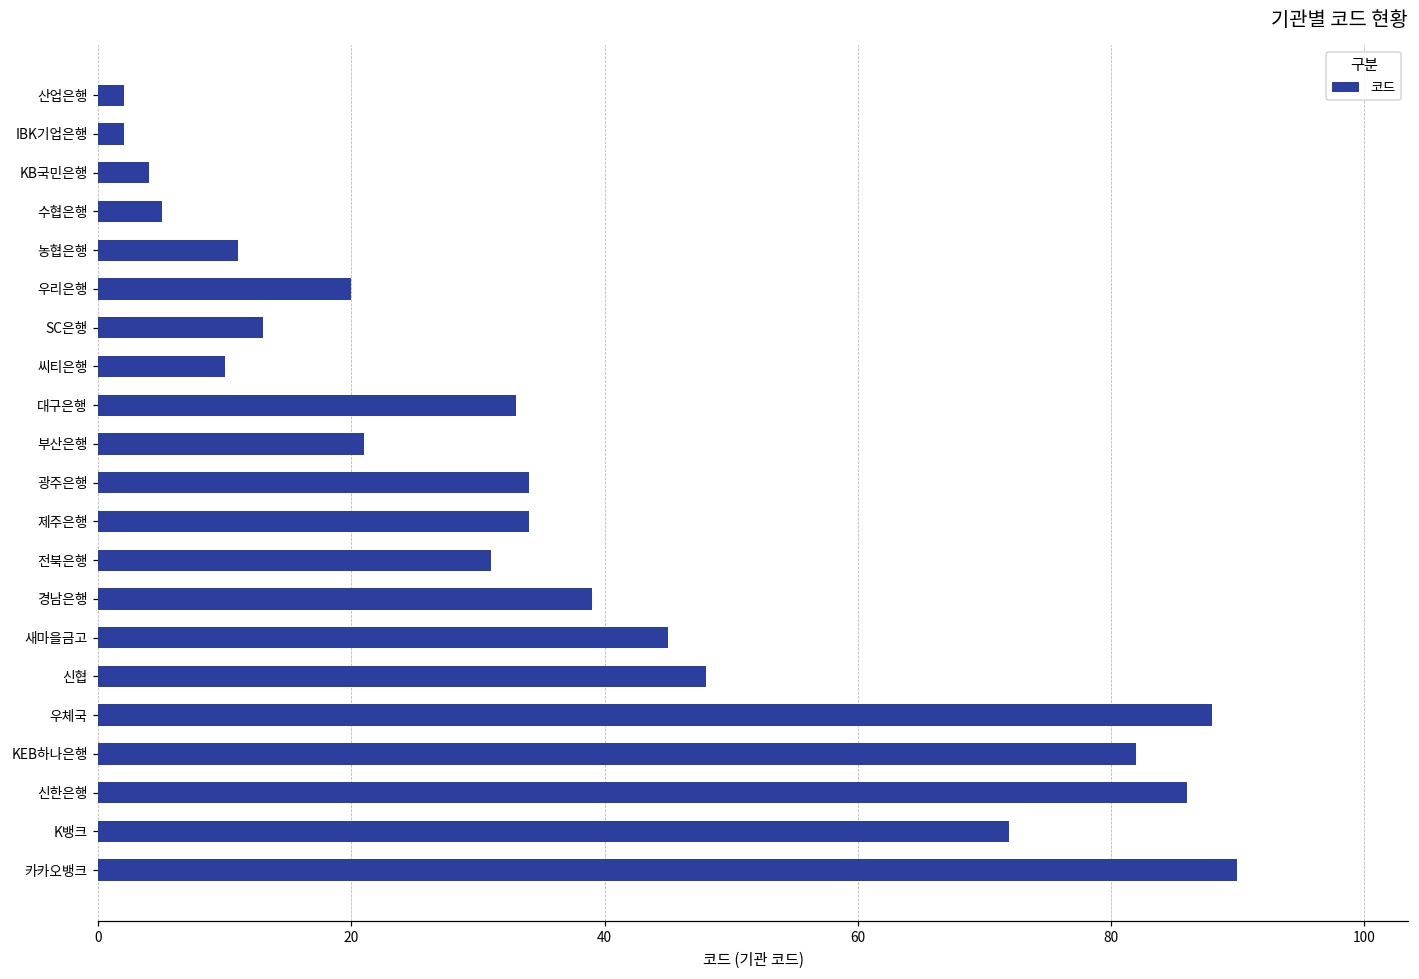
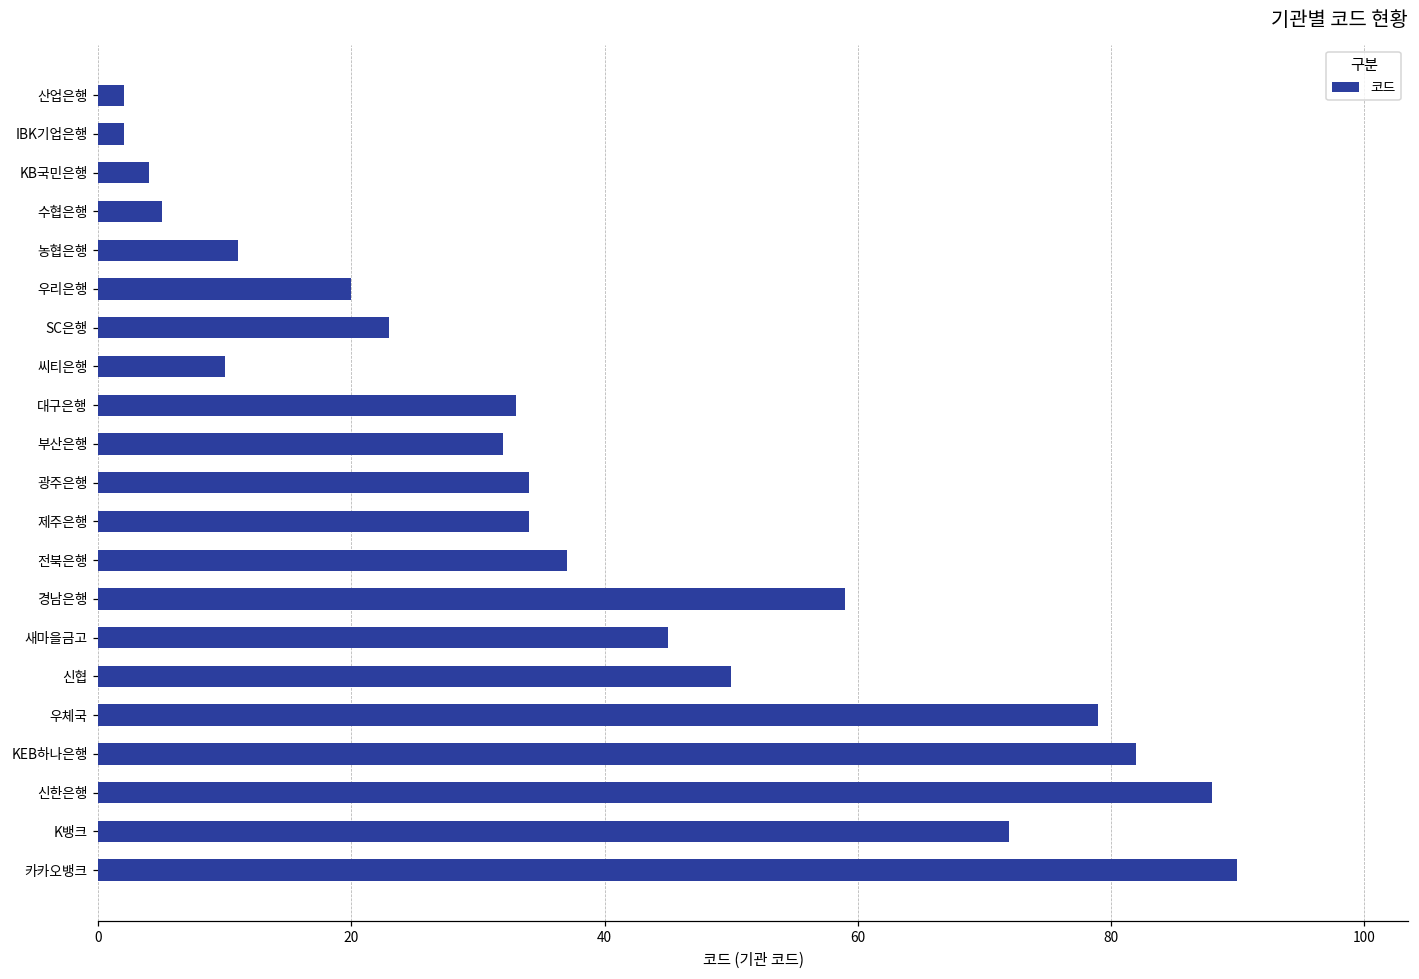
SC은행: 13 -> 23
부산은행: 21 -> 32
전북은행: 31 -> 37
경남은행: 39 -> 59
신협: 48 -> 50
우체국: 88 -> 79
신한은행: 86 -> 88
